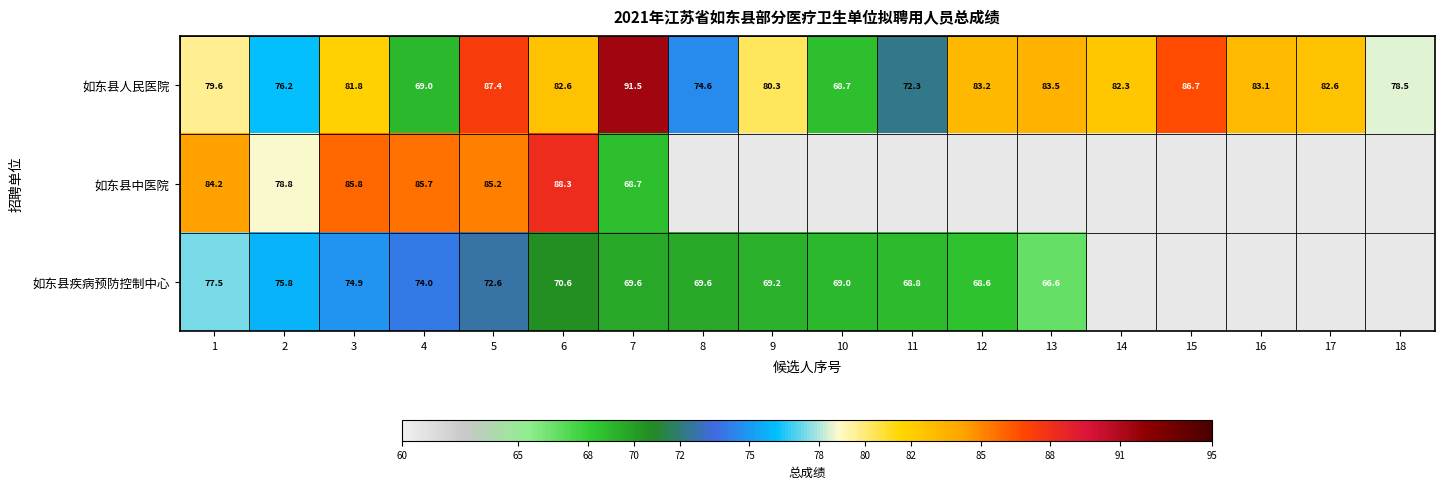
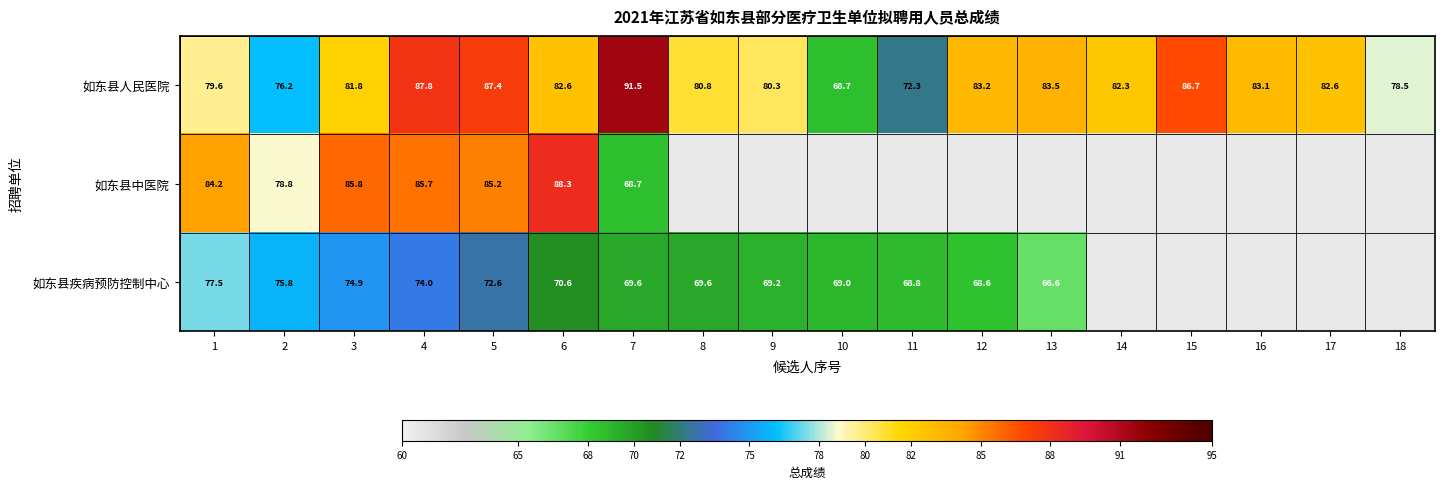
如东县人民医院, 4: 69.0 -> 87.8
如东县人民医院, 8: 74.6 -> 80.8
